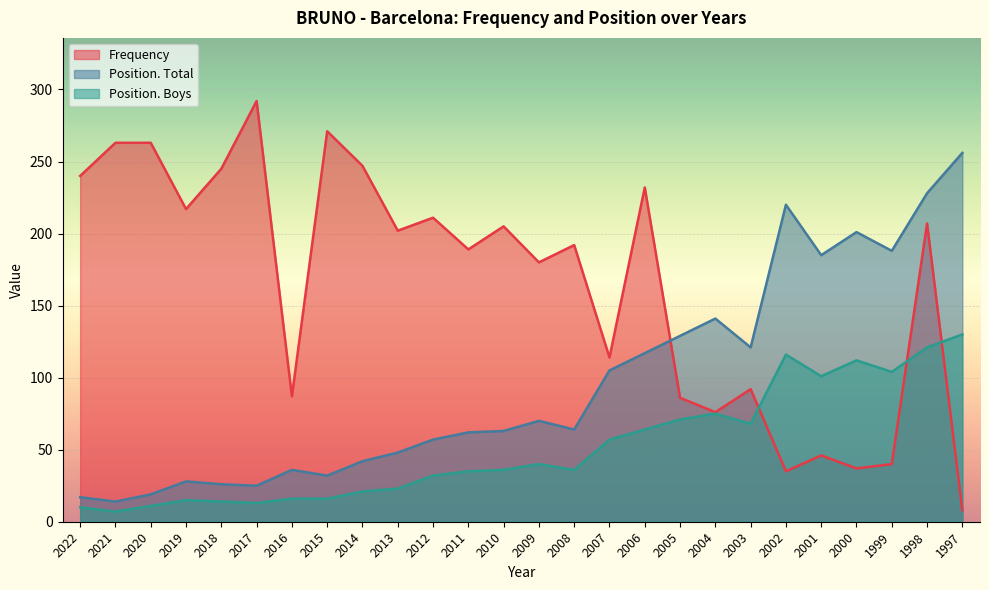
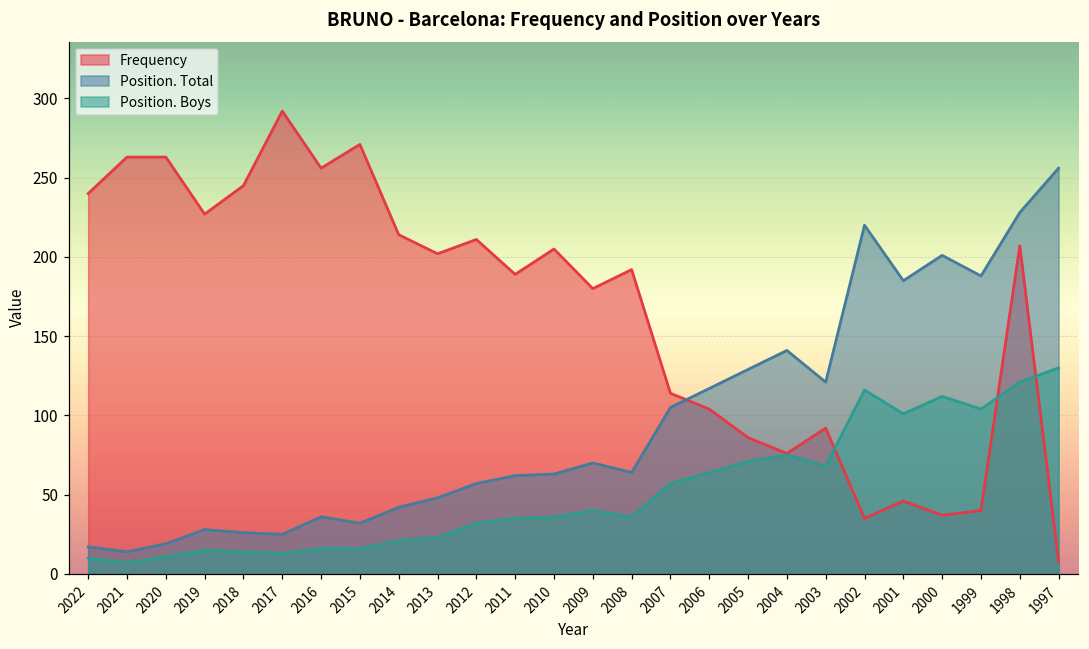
Frequency, 2019: 217 -> 227
Frequency, 2016: 87 -> 256
Frequency, 2014: 247 -> 214
Frequency, 2006: 232 -> 104
